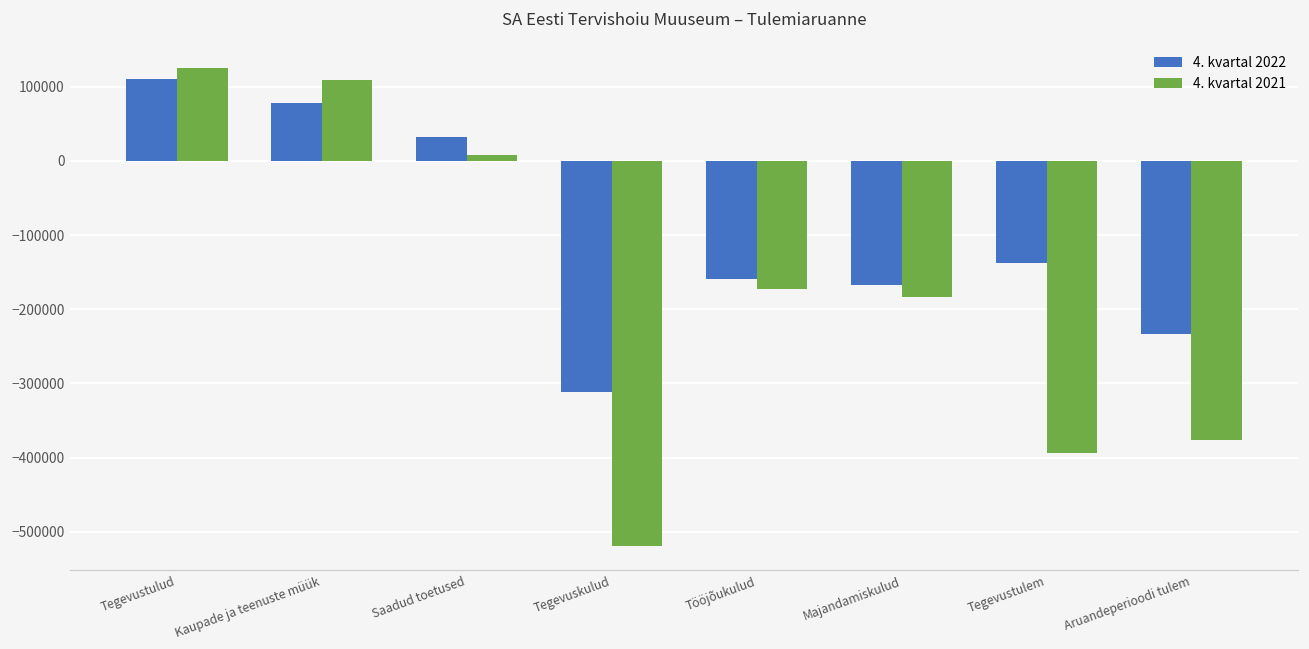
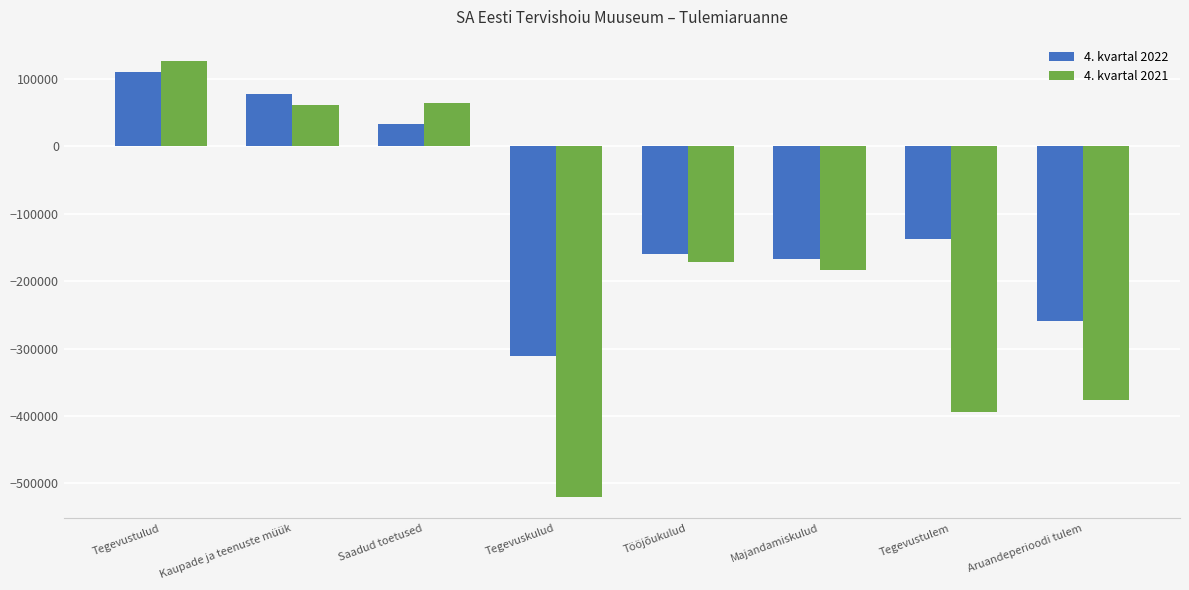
4. kvartal 2021, Kaupade ja teenuste müük: 110000 -> 60000
4. kvartal 2021, Saadud toetused: 10000 -> 60000
4. kvartal 2022, Aruandeperioodi tulem: -230000 -> -260000
